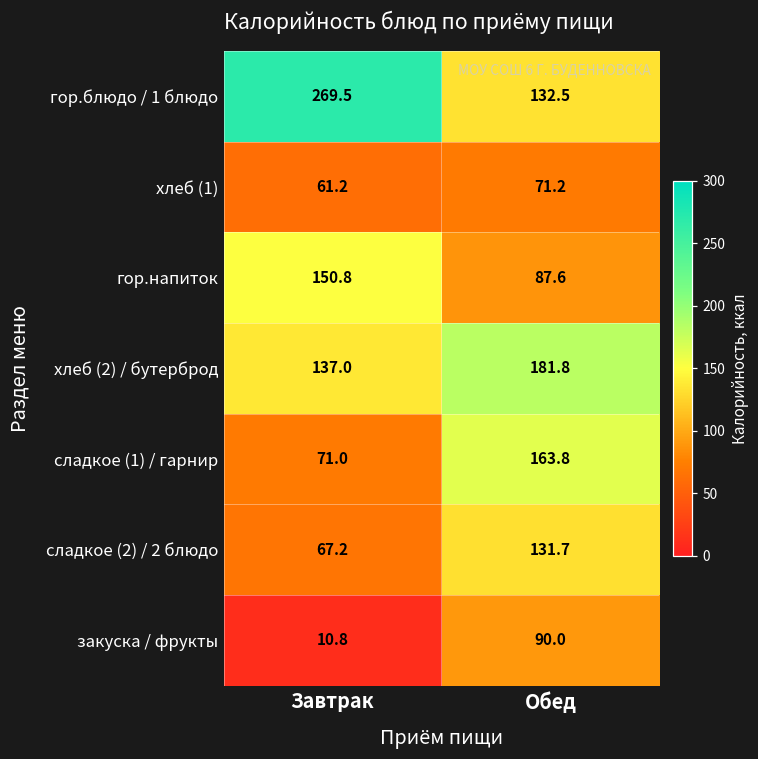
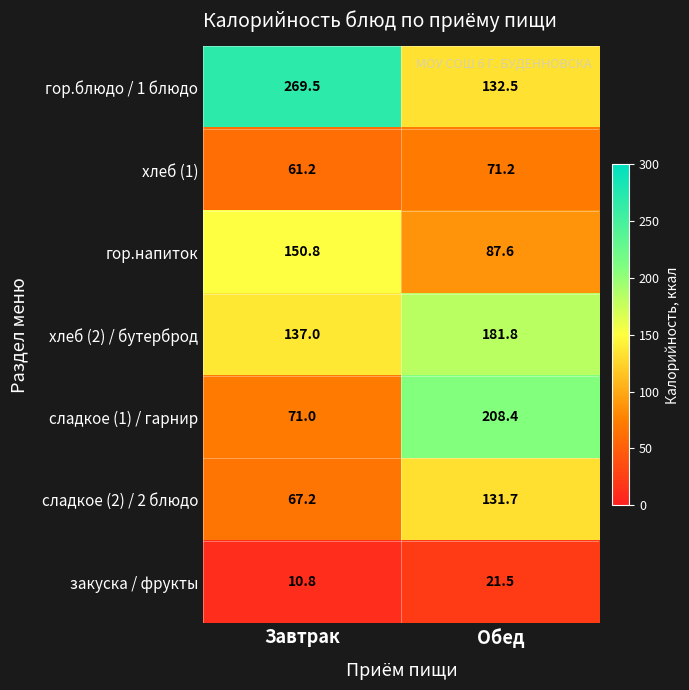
сладкое (1) / гарнир, Обед: 163.8 -> 208.4
закуска / фрукты, Обед: 90.0 -> 21.5
